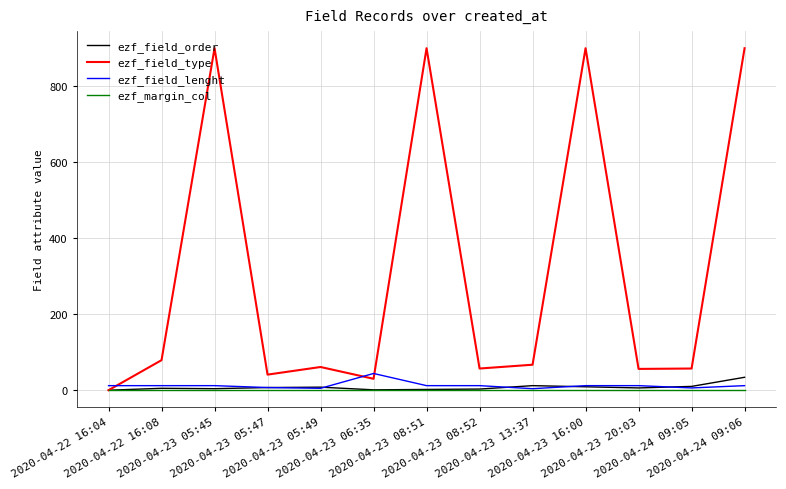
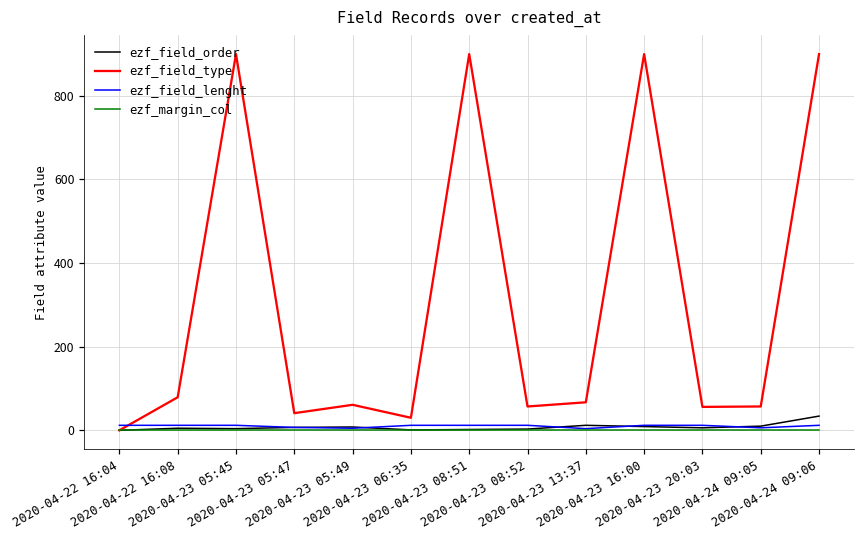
ezf_field_lenght, 2020-04-23 06:35: 40 -> 10
